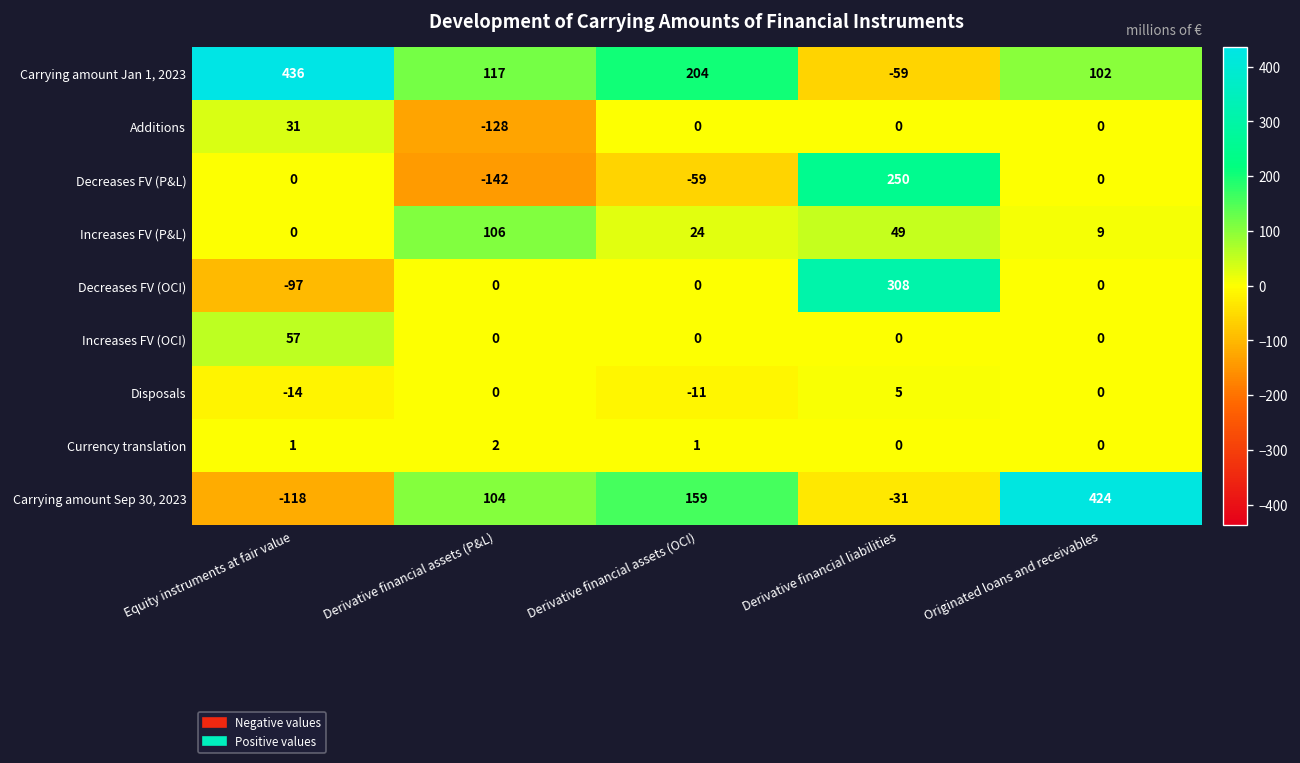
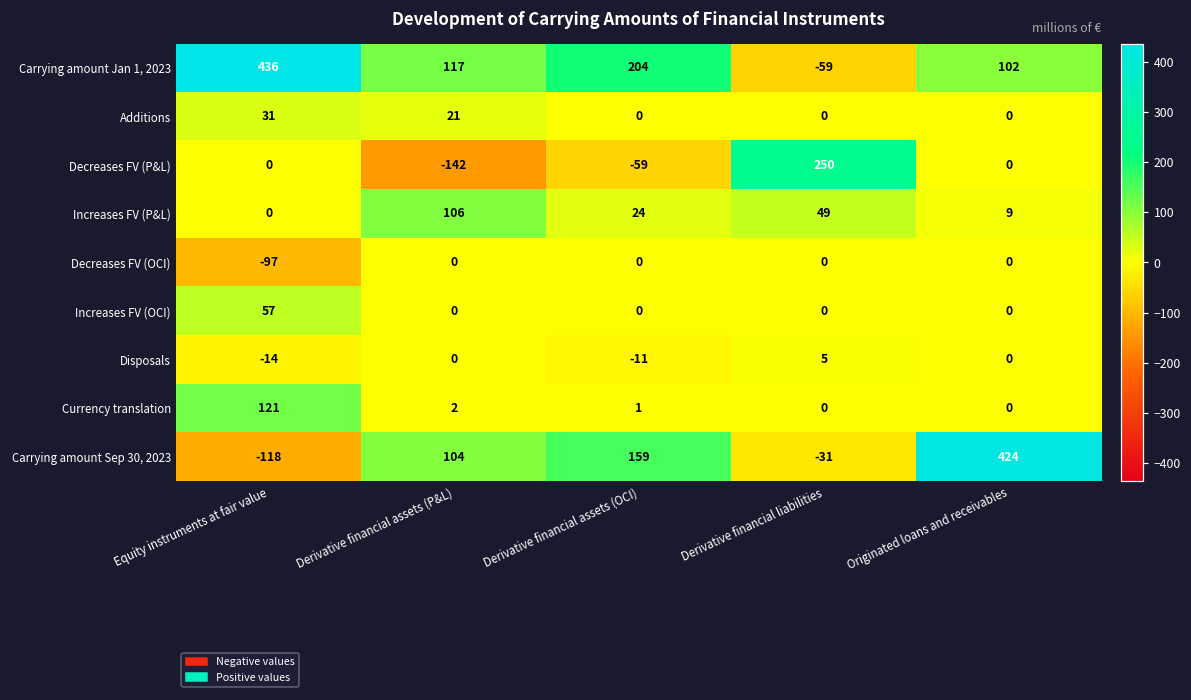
Additions, Derivative financial assets (P&L): -128 -> 21
Decreases FV (OCI), Derivative financial liabilities: 308 -> 0
Currency translation, Equity instruments at fair value: 1 -> 121
